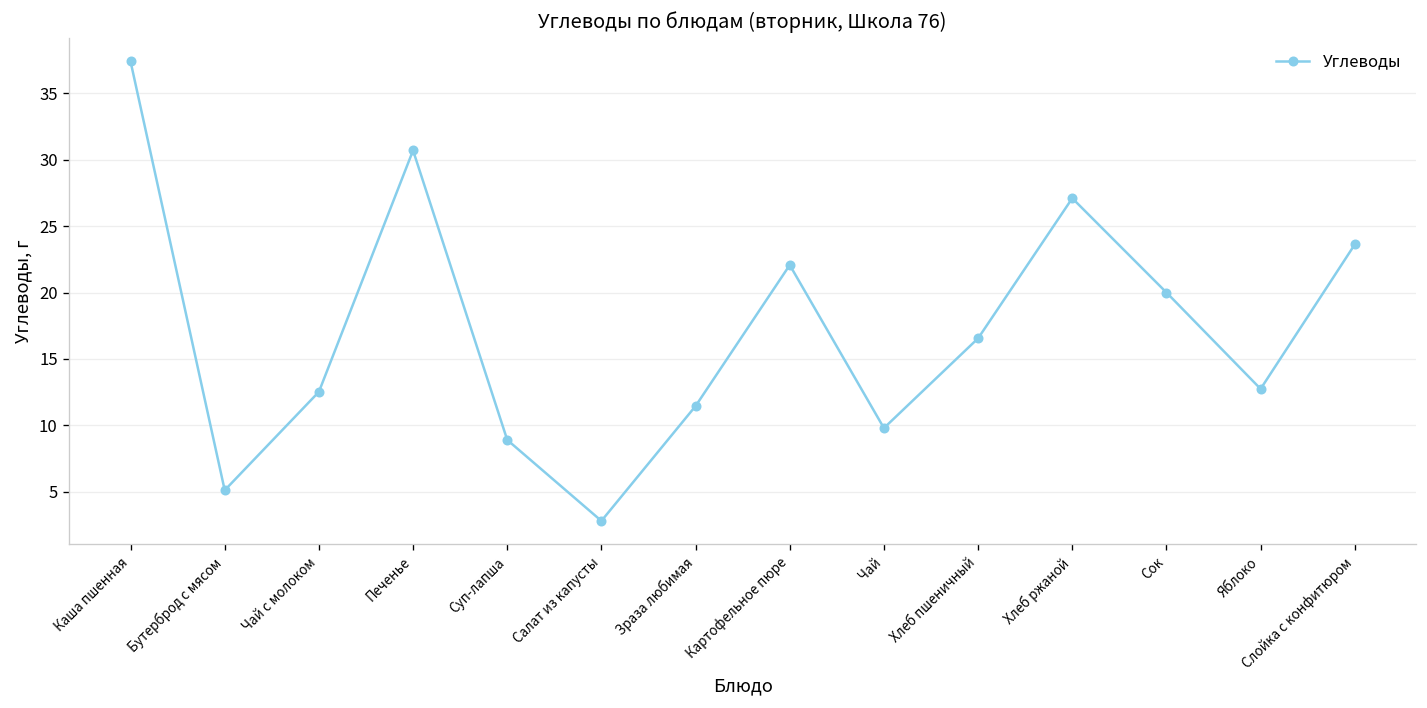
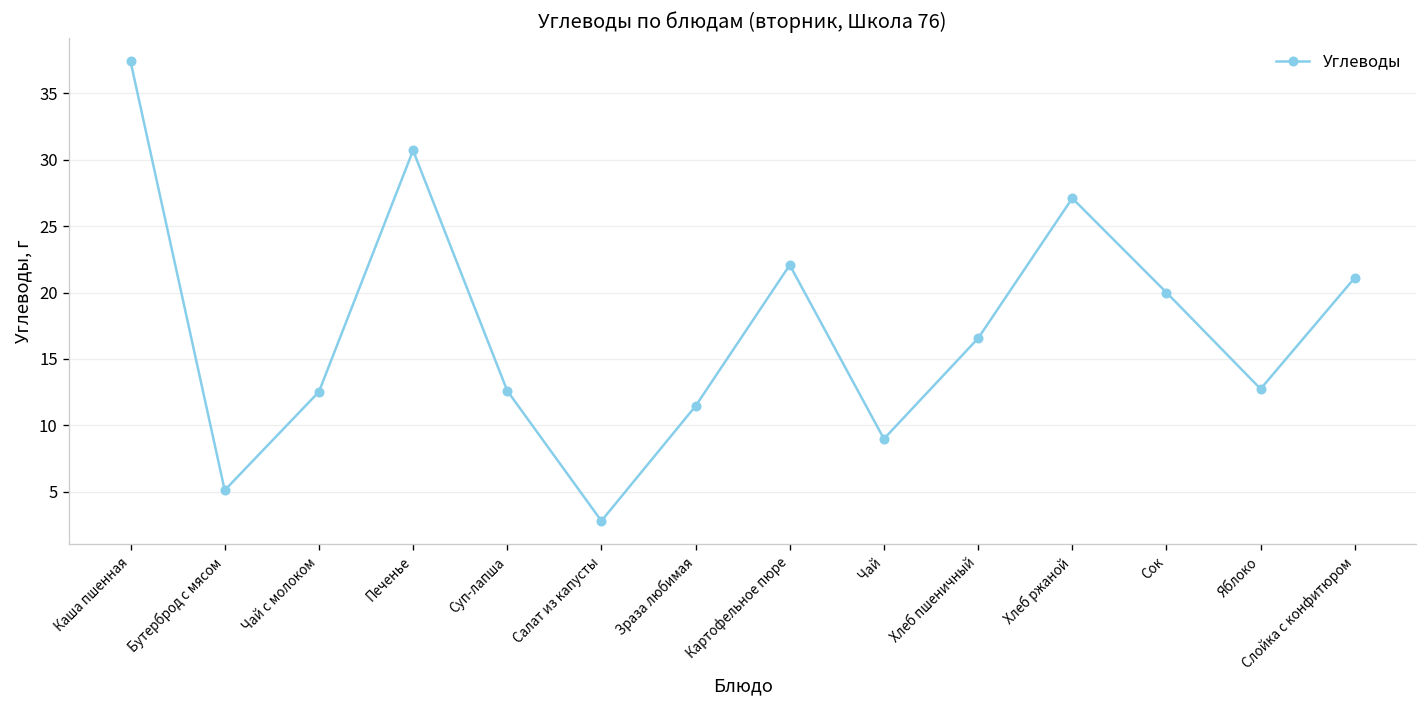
Суп-лапша: 8.9 -> 12.6
Чай: 9.8 -> 9.0
Слойка с конфитюром: 23.6 -> 21.1
